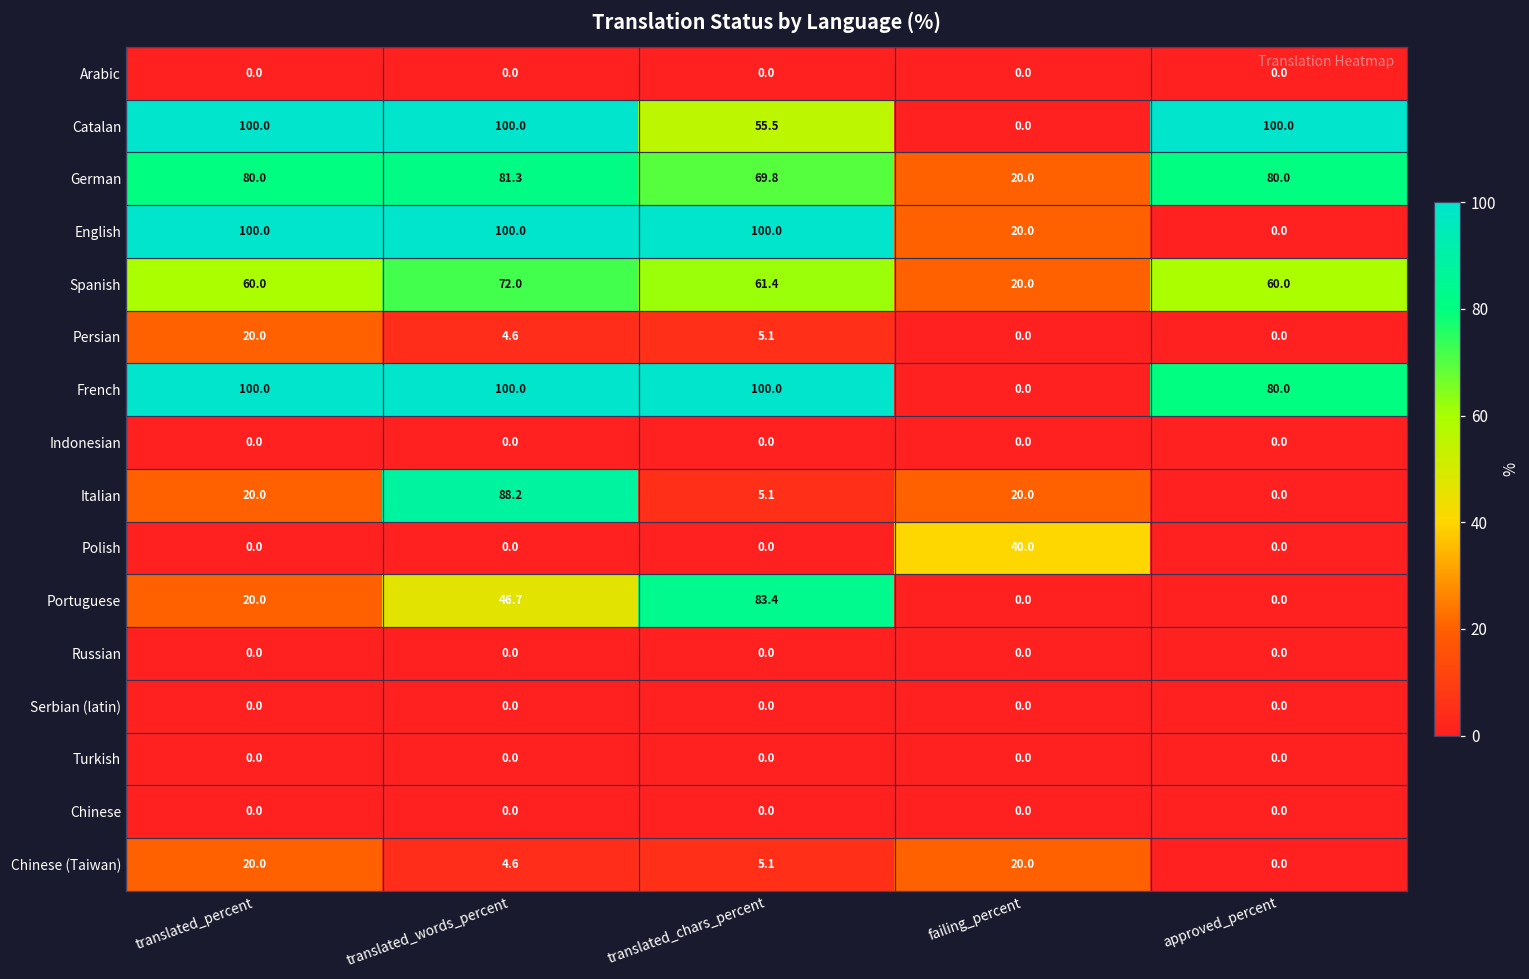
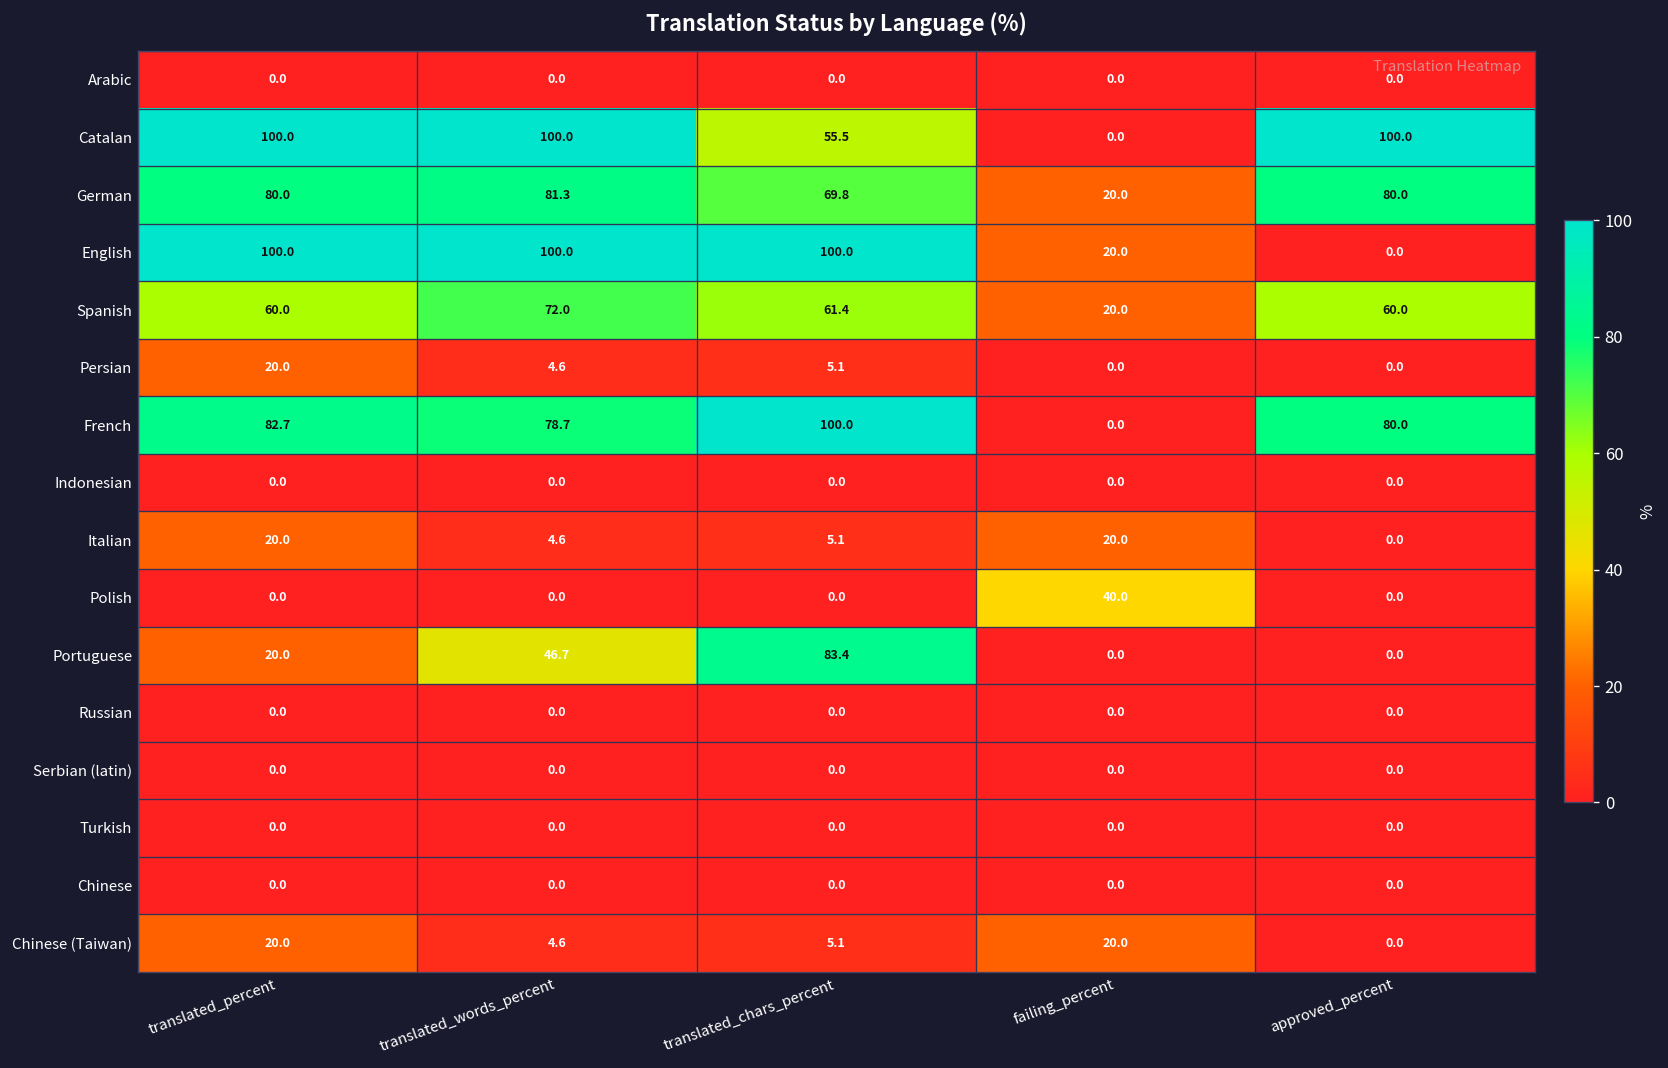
French, translated_percent: 100.0 -> 82.7
French, translated_words_percent: 100.0 -> 78.7
Italian, translated_words_percent: 88.2 -> 4.6
